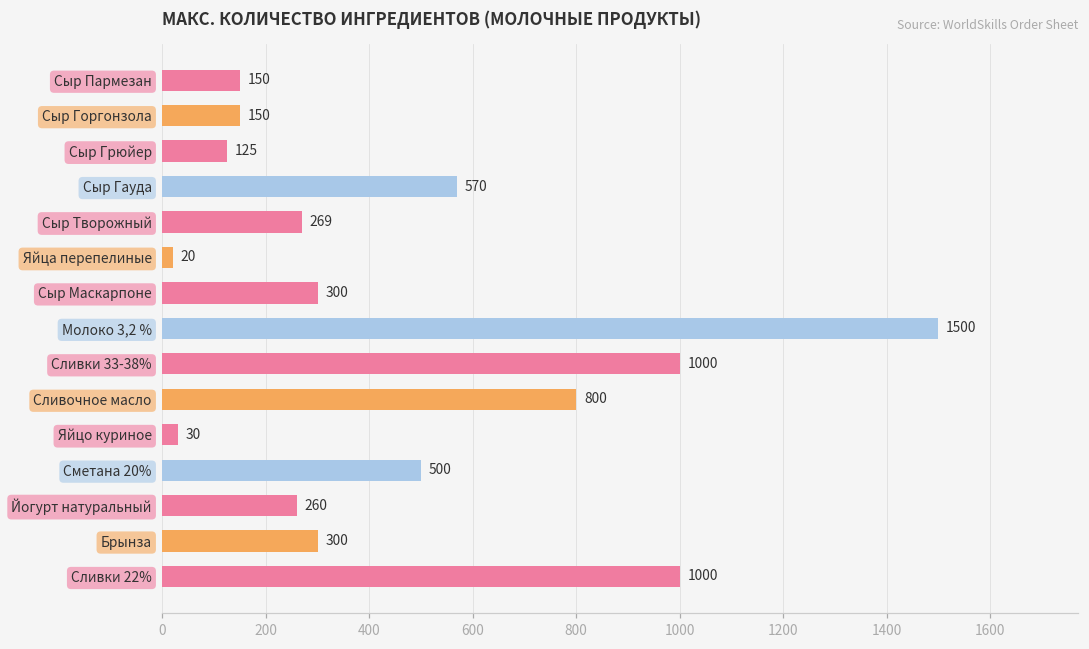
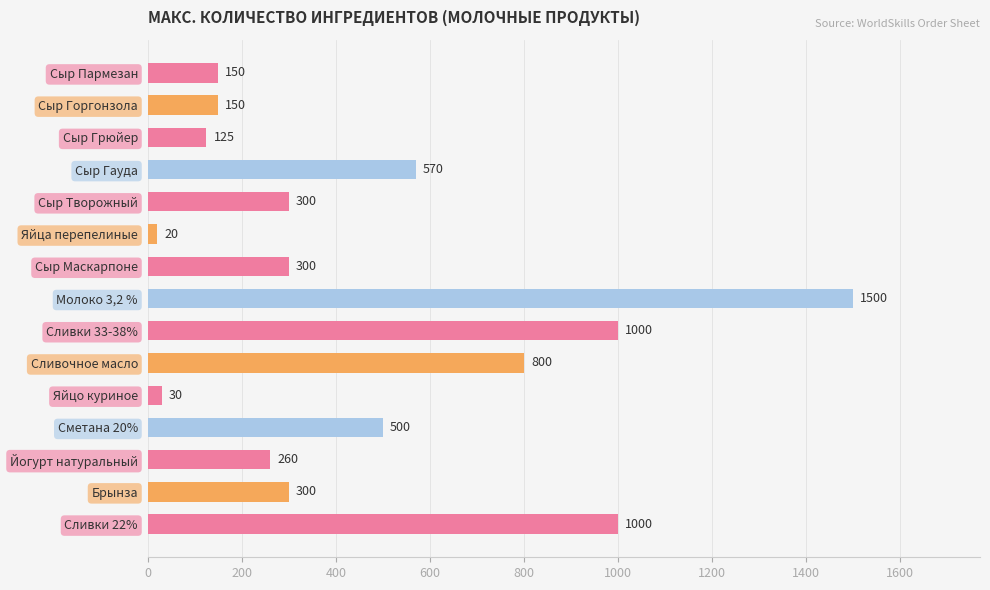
Сыр Творожный: 269 -> 300
